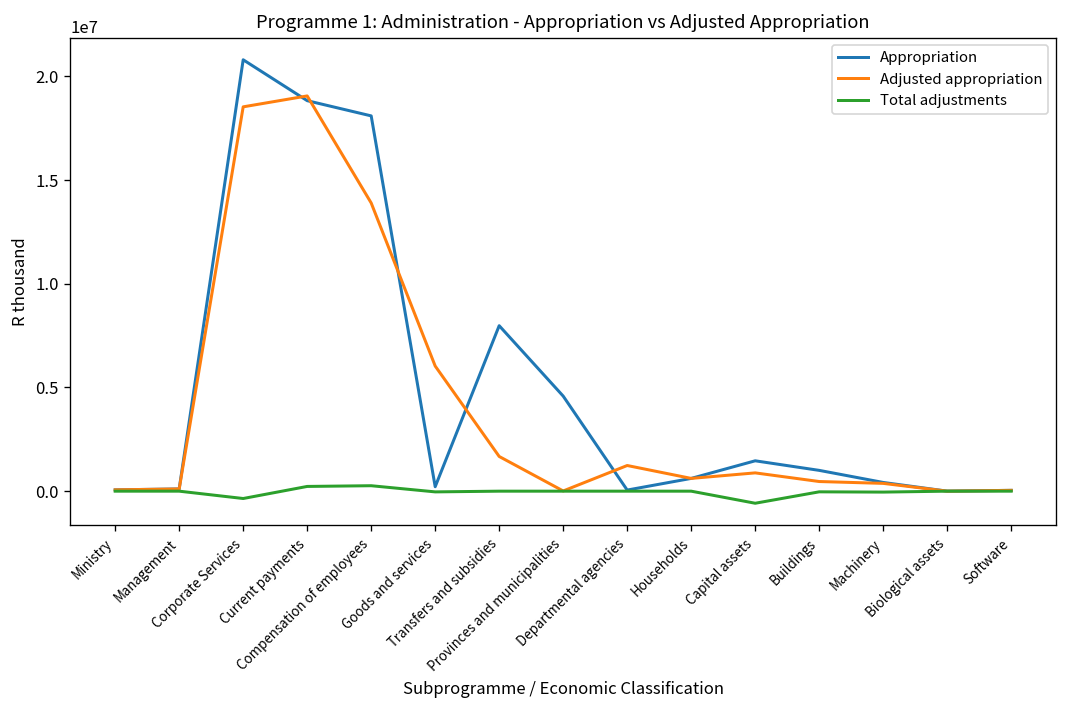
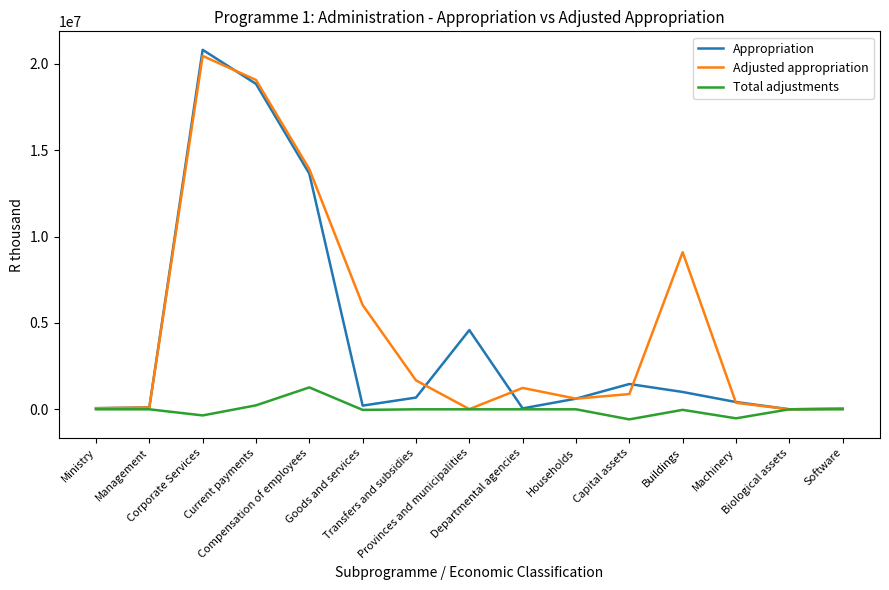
Adjusted appropriation, Corporate Services: 18500000 -> 20500000
Appropriation, Compensation of employees: 18100000 -> 13600000
Total adjustments, Compensation of employees: 300000 -> 1300000
Appropriation, Transfers and subsidies: 8000000 -> 700000
Adjusted appropriation, Buildings: 500000 -> 9100000
Total adjustments, Machinery: 0 -> -500000
